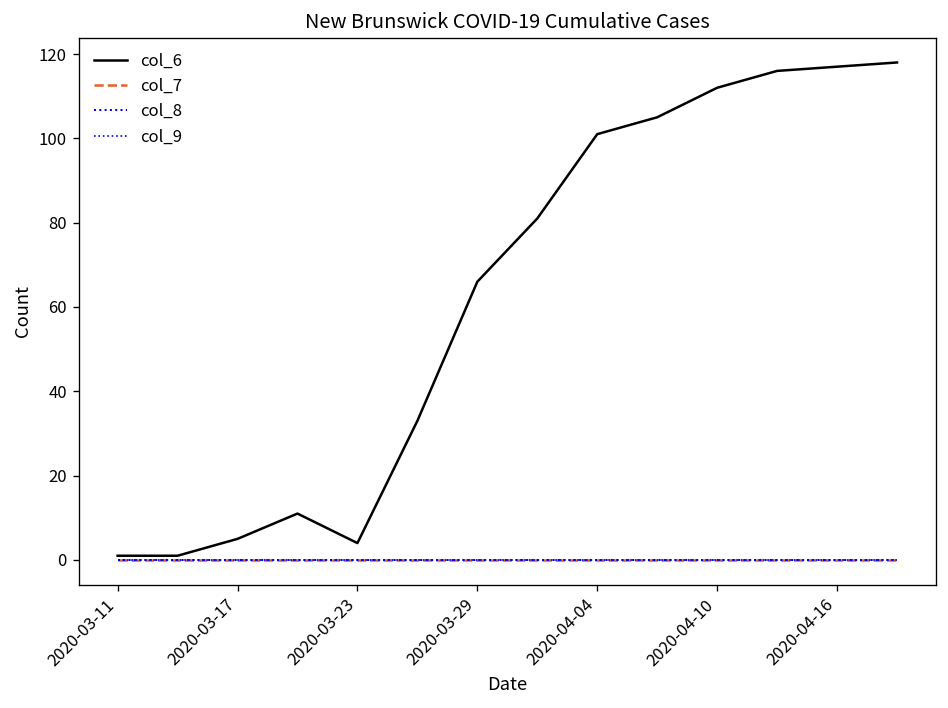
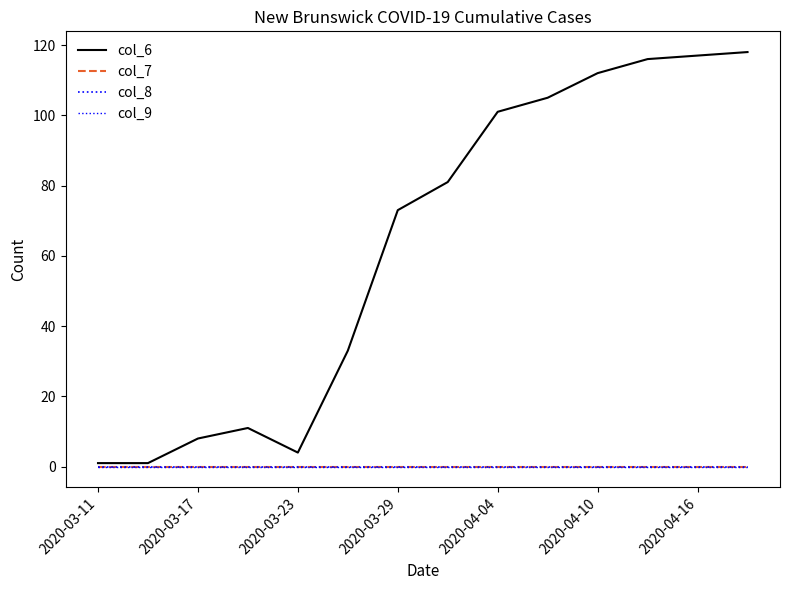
col_6, 2020-03-17: 5 -> 8
col_6, 2020-03-29: 66 -> 73
